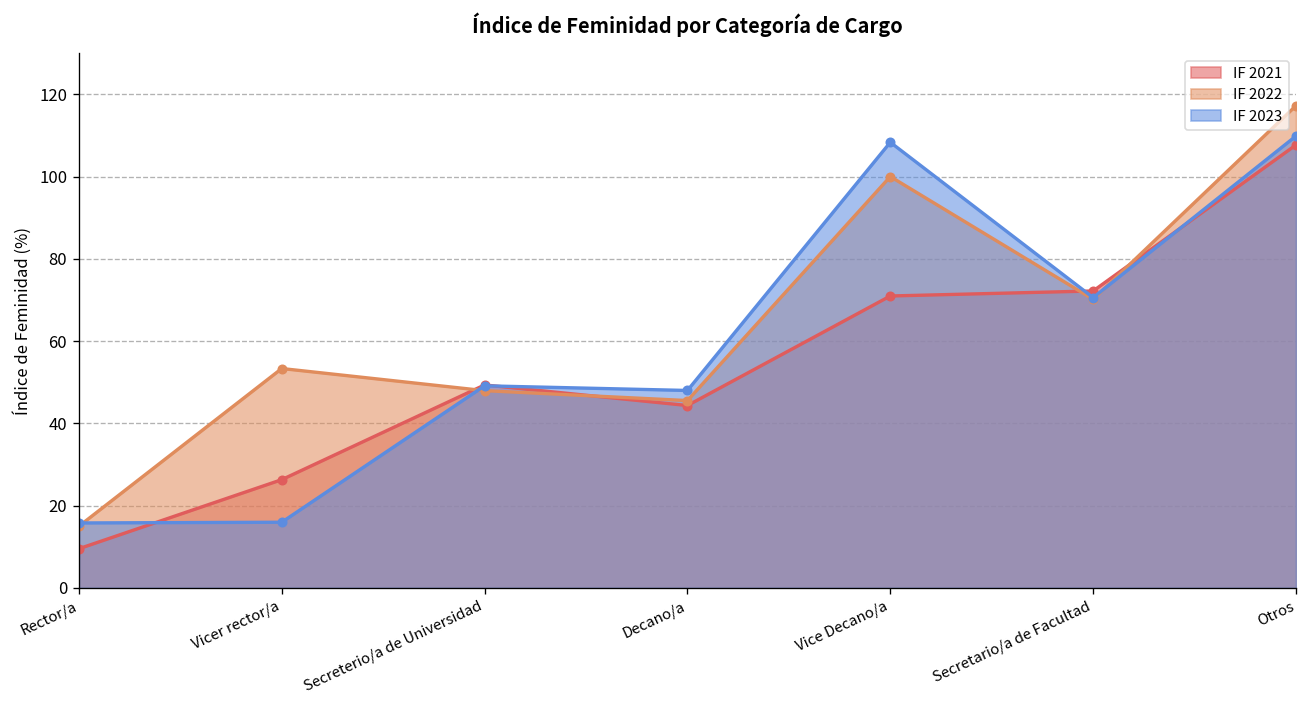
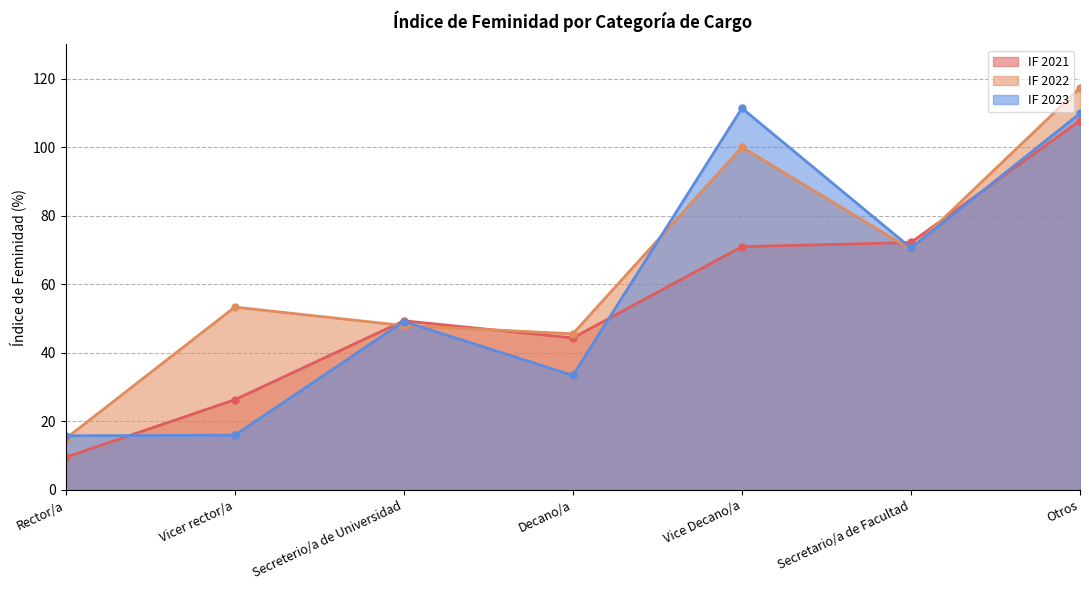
IF 2023, Decano/a: 48 -> 33
IF 2023, Vice Decano/a: 108 -> 111
